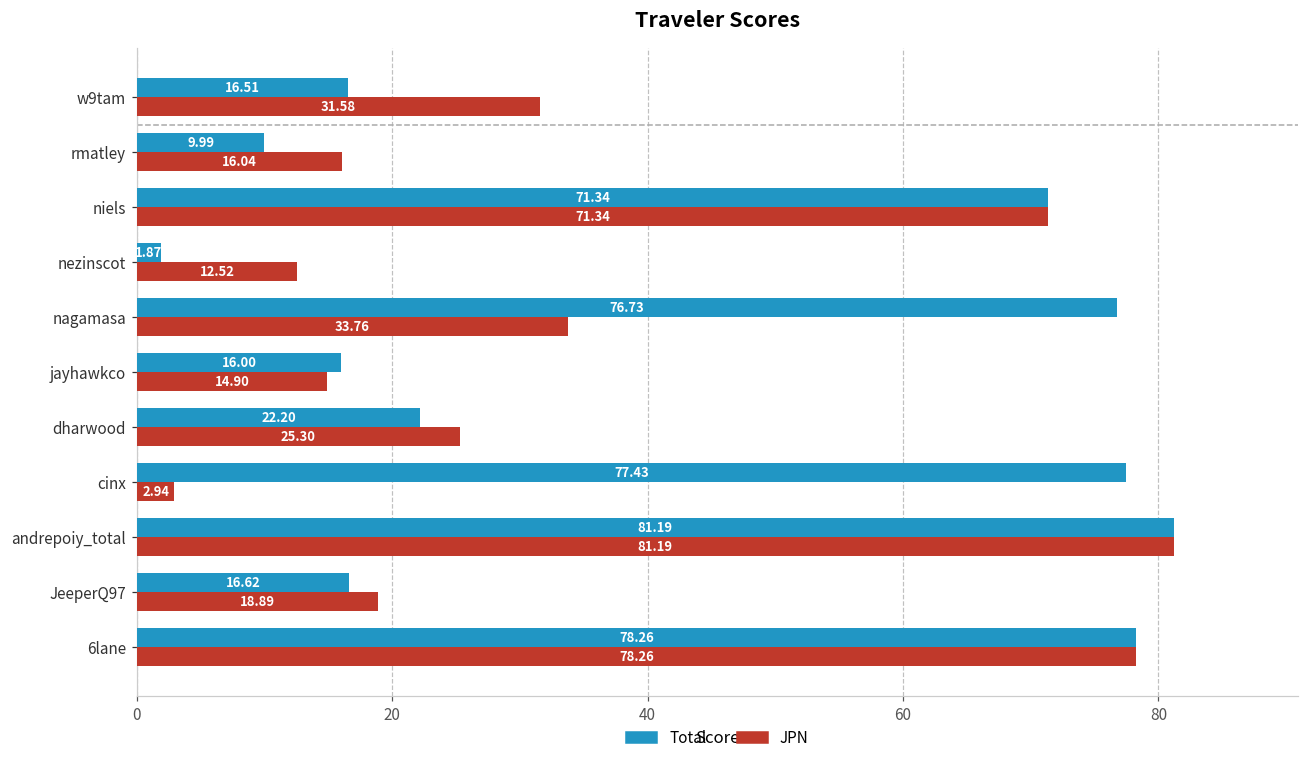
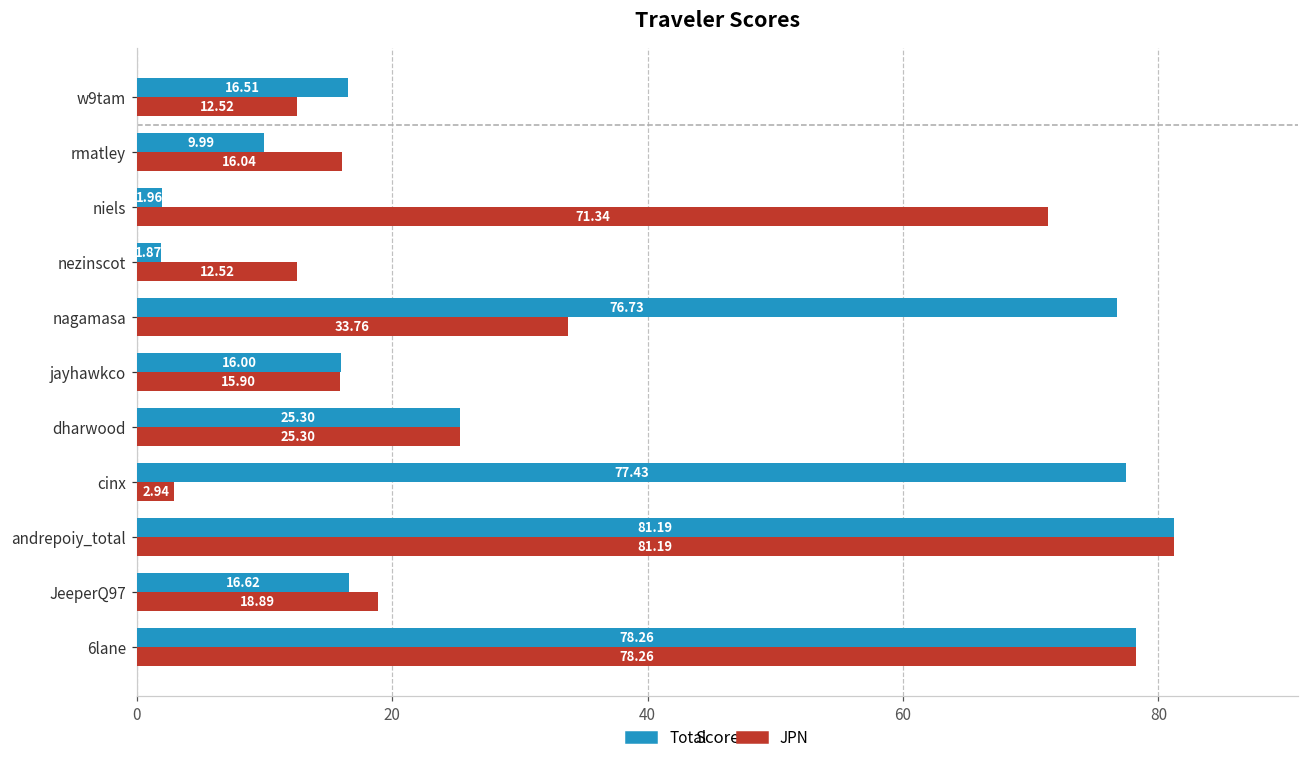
JPN, w9tam: 31.58 -> 12.52
Total, niels: 71.34 -> 1.96
JPN, jayhawkco: 14.90 -> 15.90
Total, dharwood: 22.20 -> 25.30
